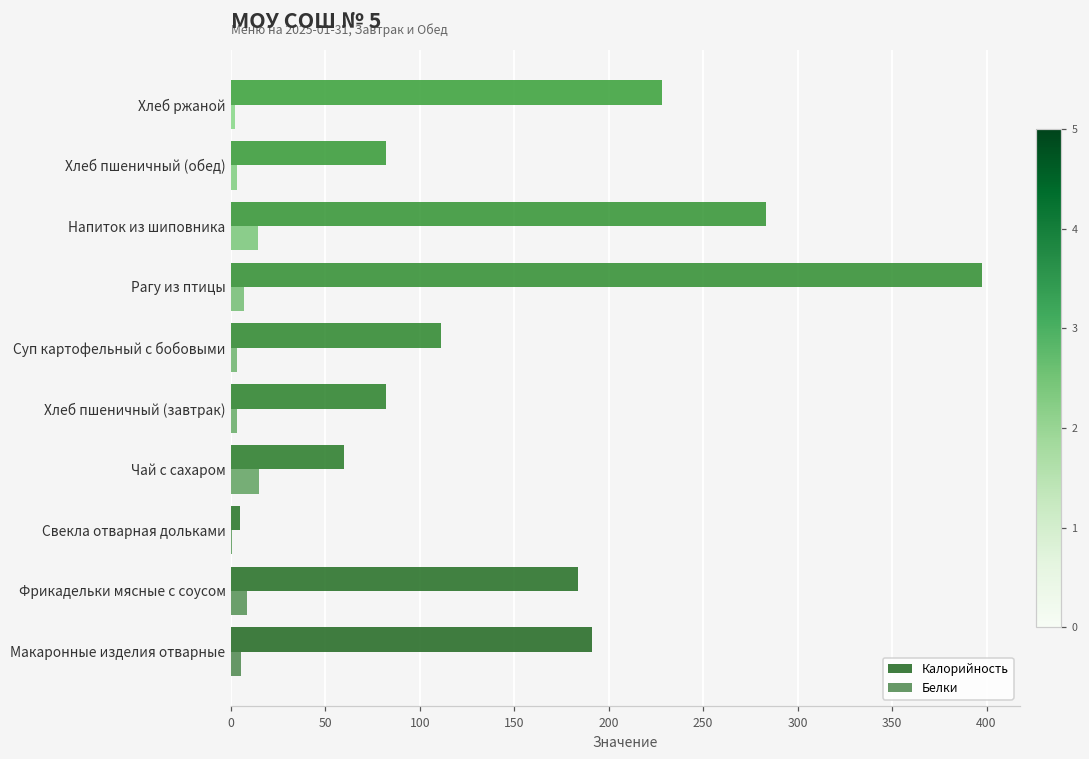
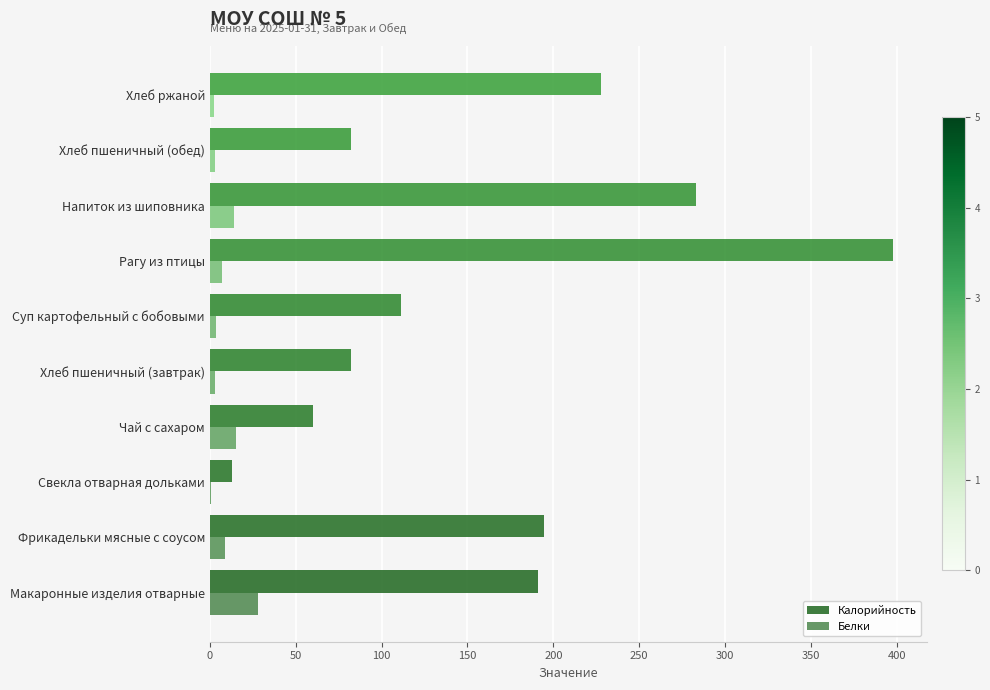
Калорийность, Свекла отварная дольками: 5 -> 13
Калорийность, Фрикадельки мясные с соусом: 184 -> 194
Белки, Макаронные изделия отварные: 6 -> 28
